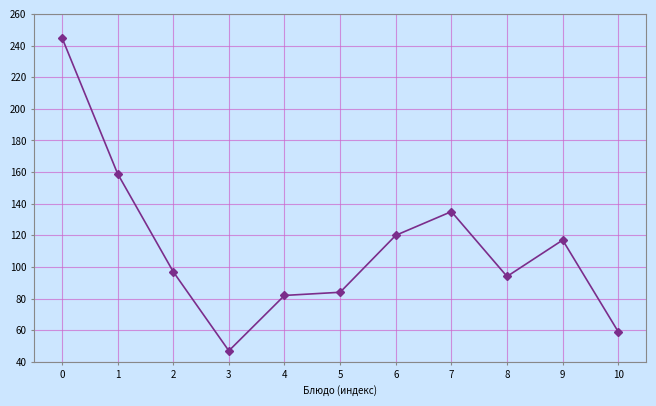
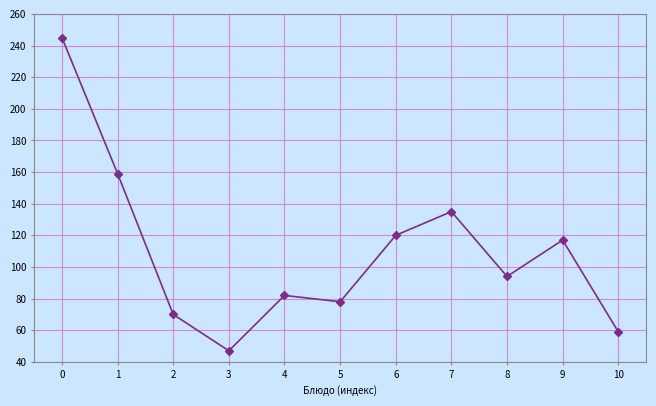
2: 97 -> 70
5: 84 -> 78
